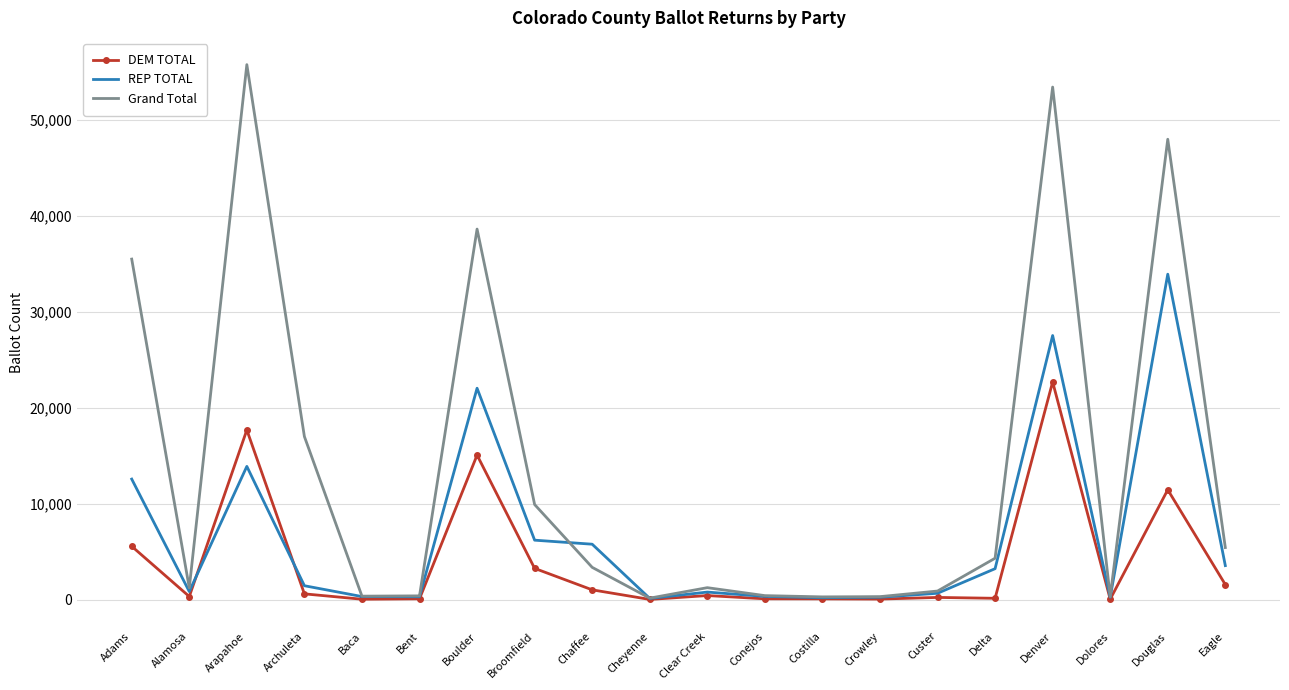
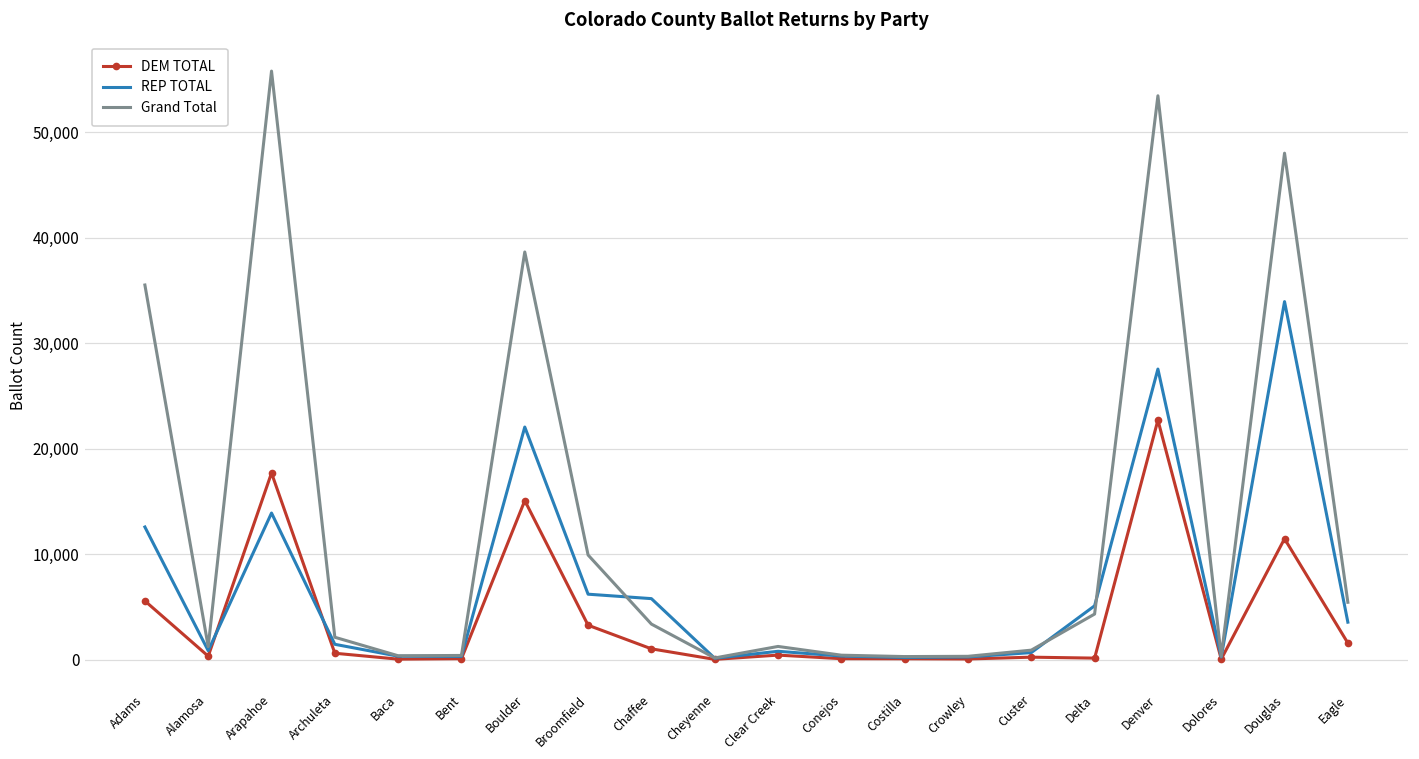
Grand Total, Archuleta: 17,000 -> 2,000
REP TOTAL, Delta: 3,000 -> 5,000
